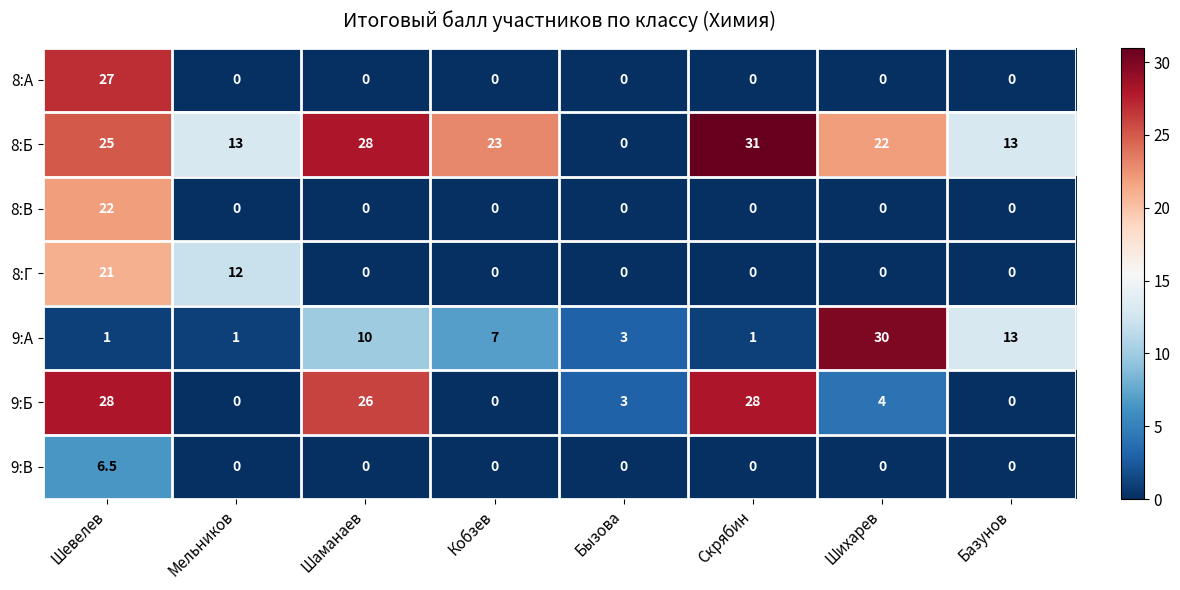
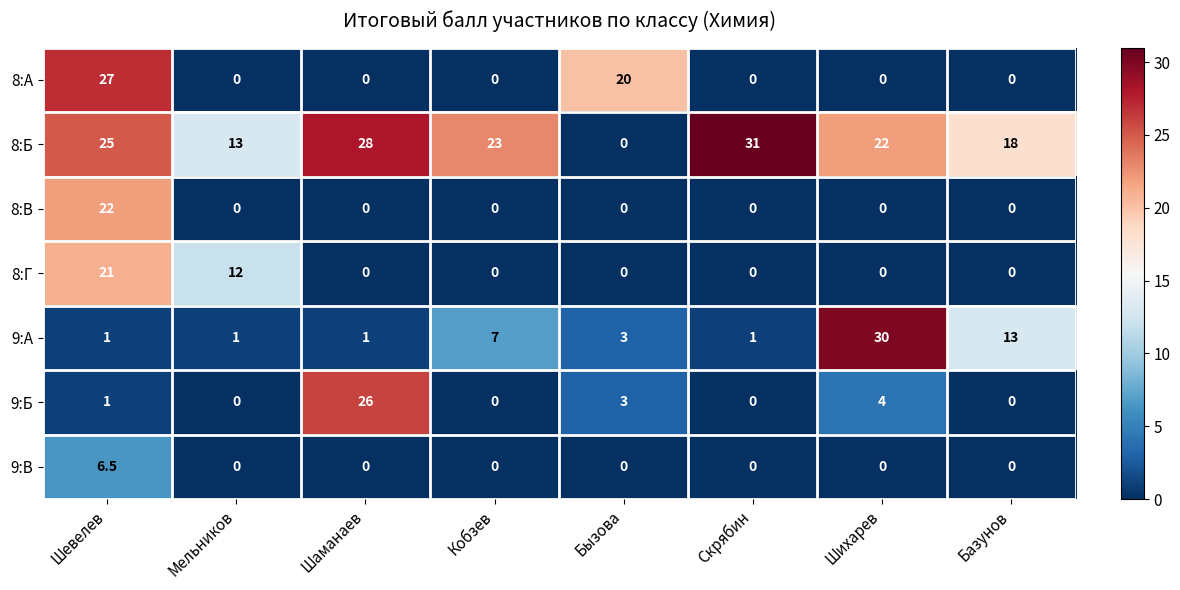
8:А, Бызова: 0 -> 20
8:Б, Базунов: 13 -> 18
9:А, Шаманаев: 10 -> 1
9:Б, Шевелев: 28 -> 1
9:Б, Скрябин: 28 -> 0
